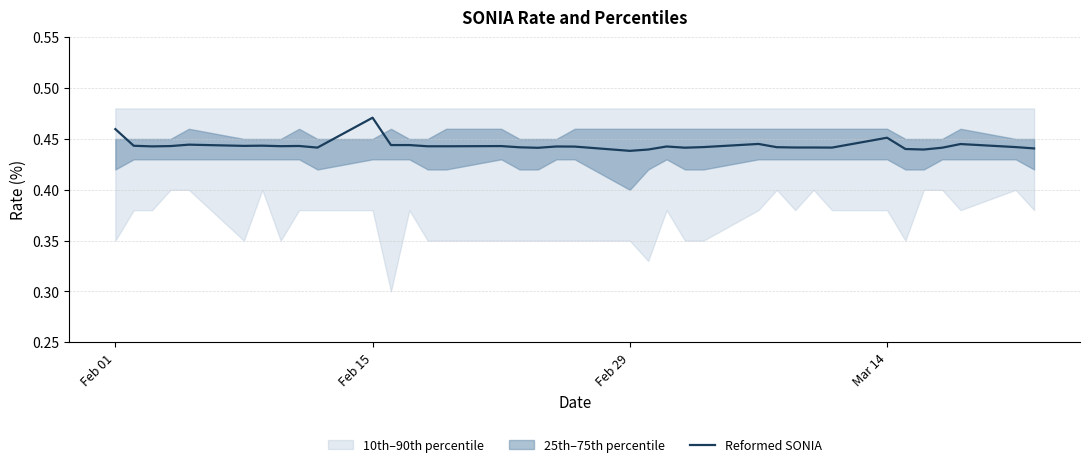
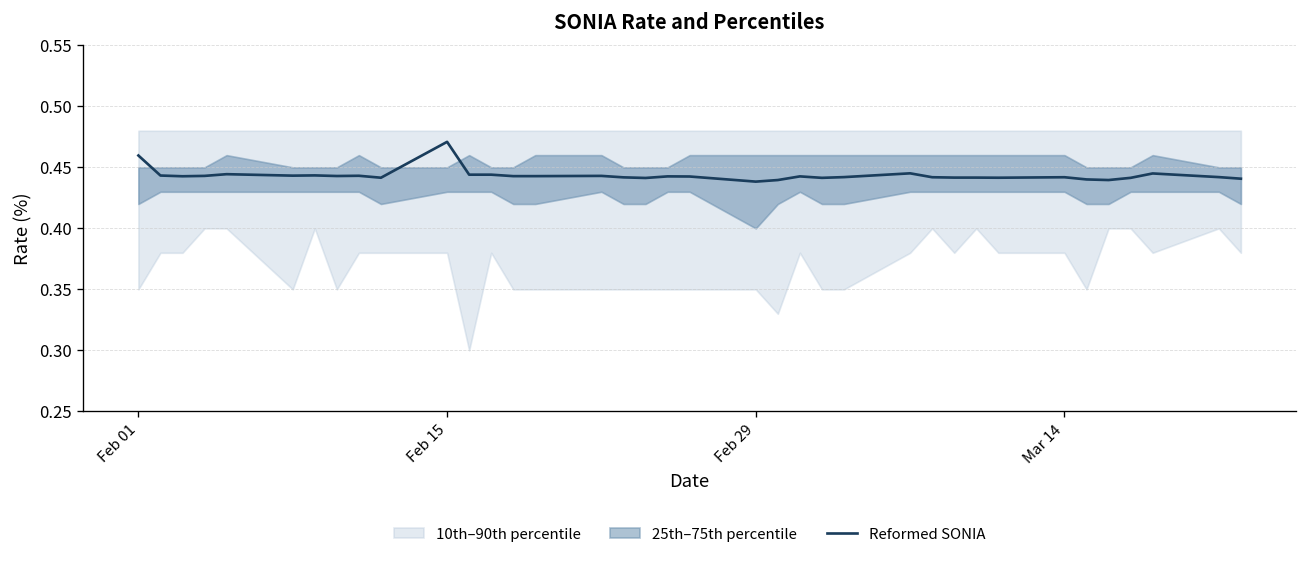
Reformed SONIA, Mar 14: 0.451 -> 0.442
